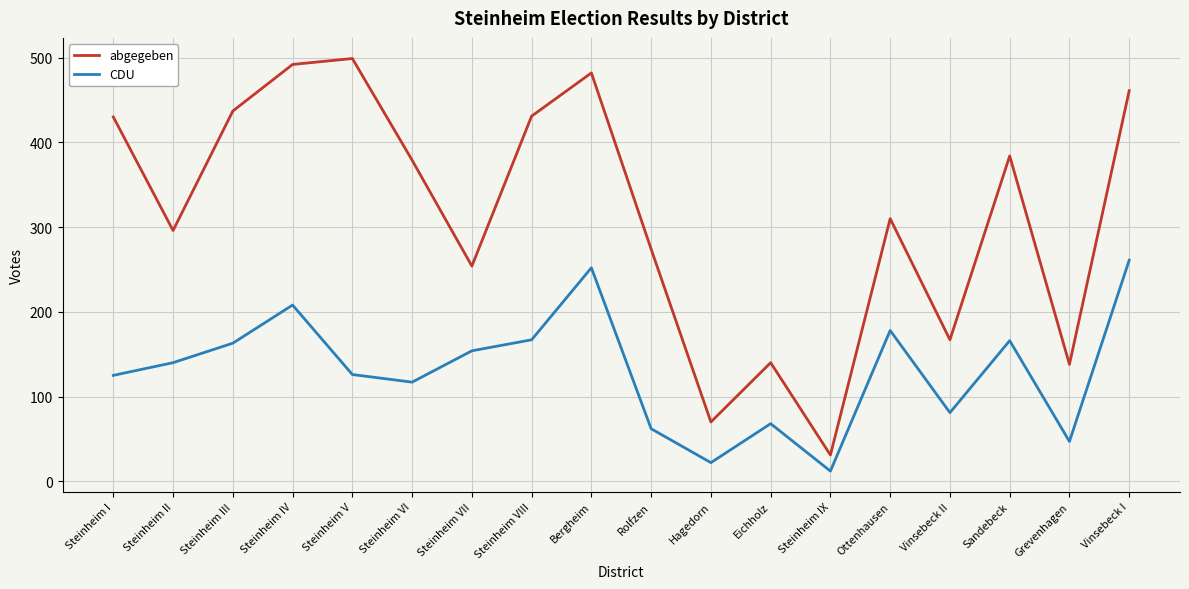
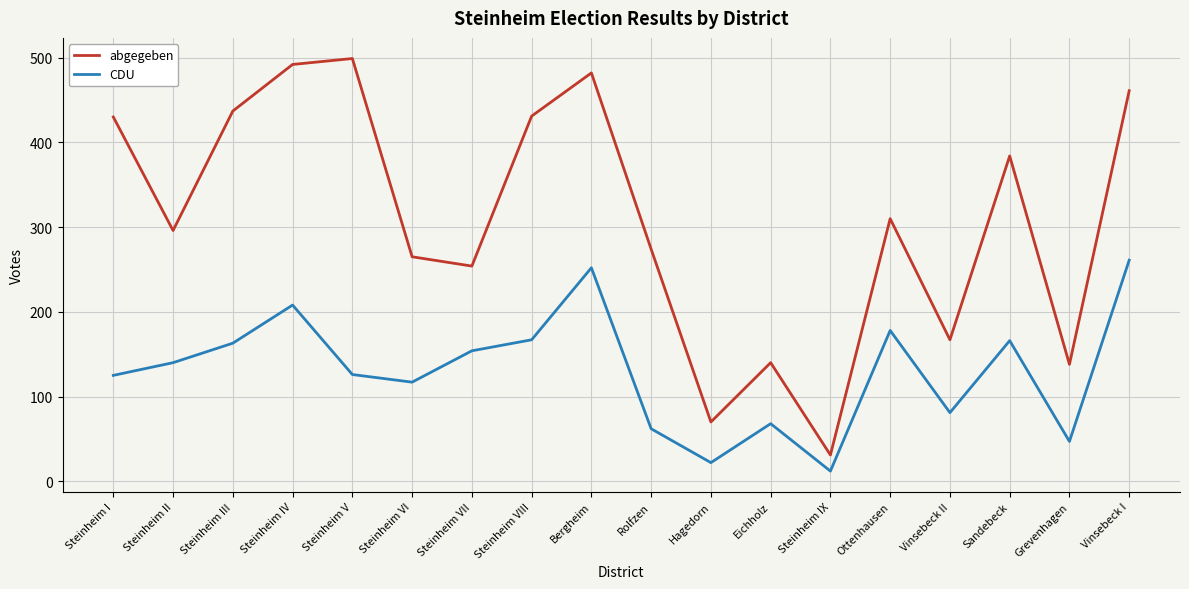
abgegeben, Steinheim VI: 380 -> 270
